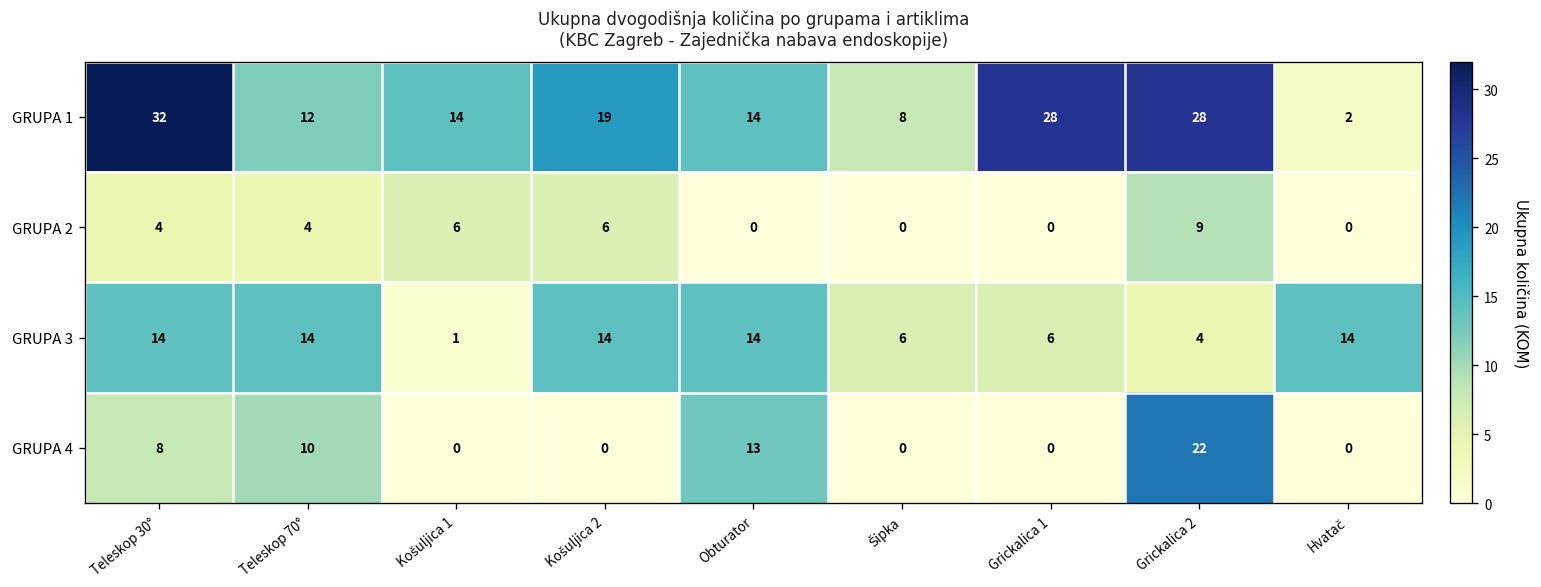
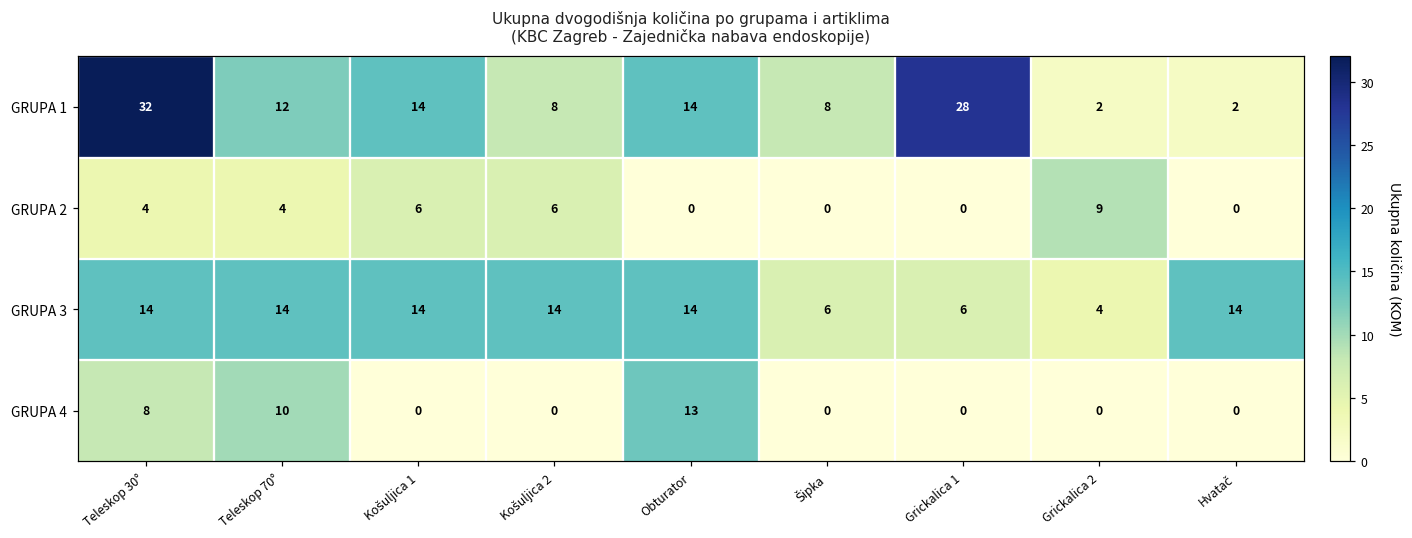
GRUPA 1, Košuljica 2: 19 -> 8
GRUPA 1, Grickalica 2: 28 -> 2
GRUPA 3, Košuljica 1: 1 -> 14
GRUPA 4, Grickalica 2: 22 -> 0
